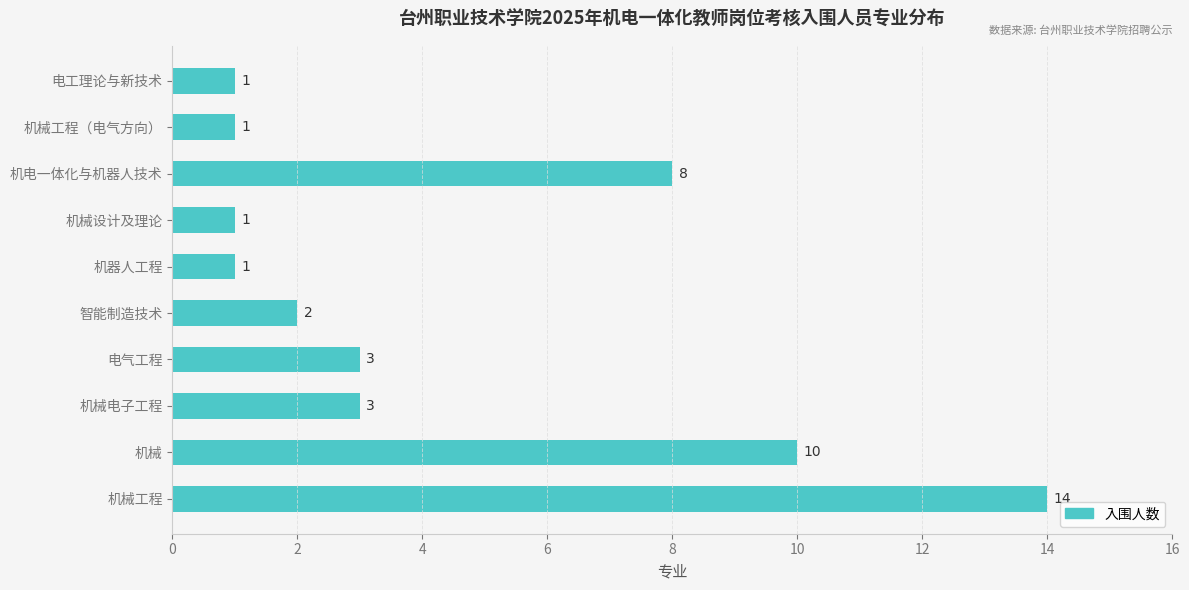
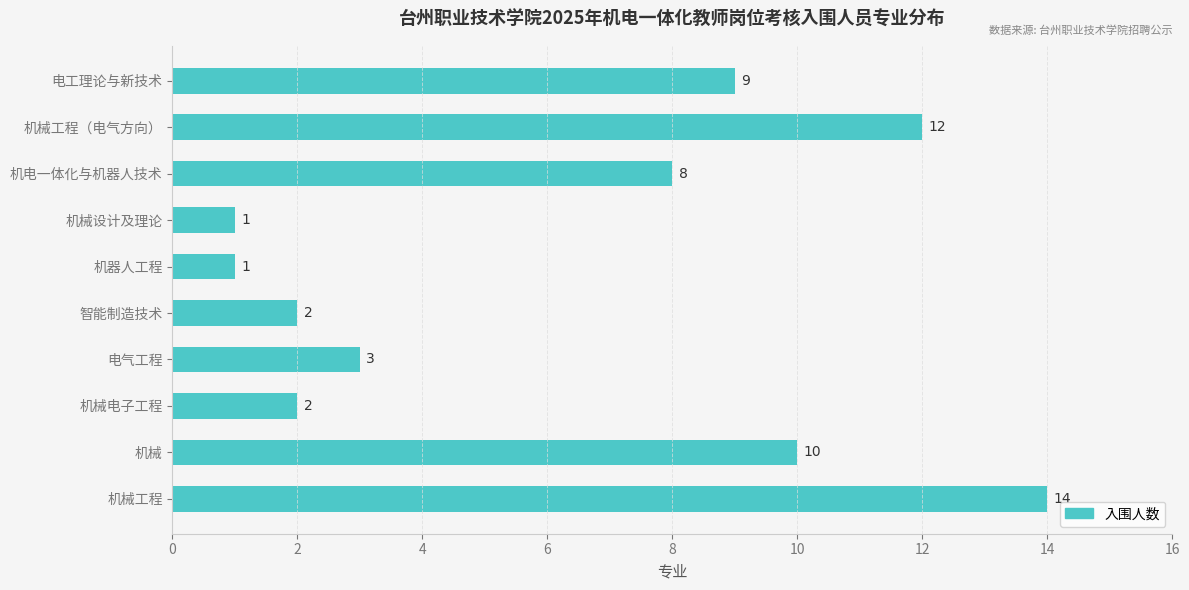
电工理论与新技术: 1 -> 9
机械工程（电气方向）: 1 -> 12
机械电子工程: 3 -> 2
